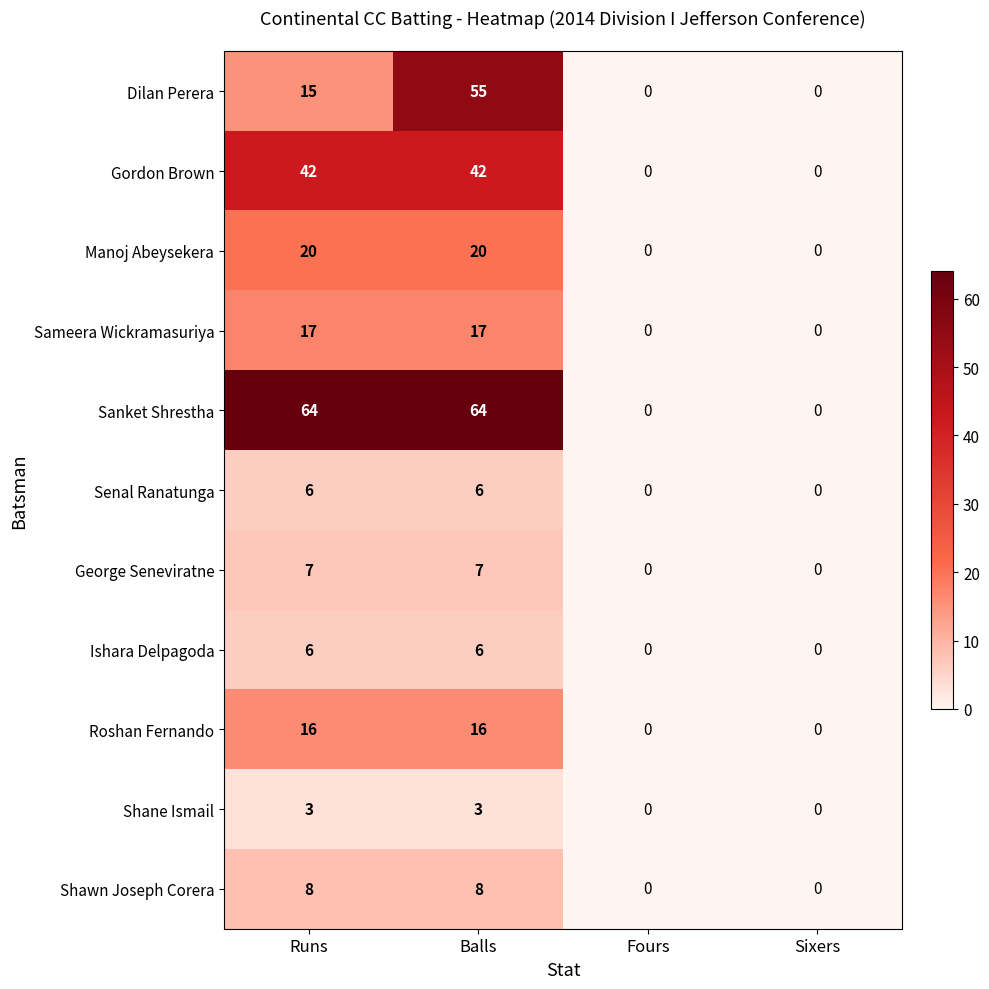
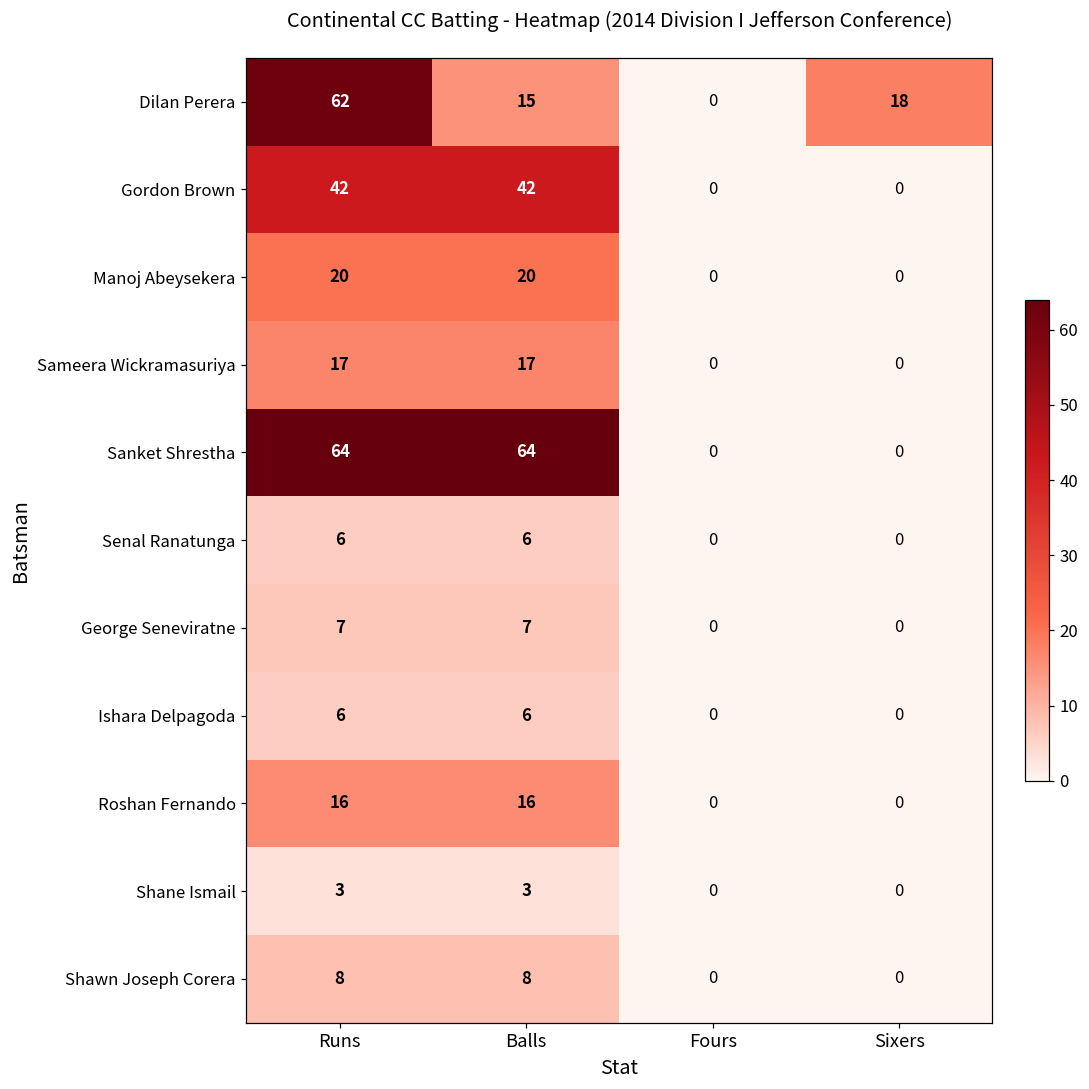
Dilan Perera, Runs: 15 -> 62
Dilan Perera, Balls: 55 -> 15
Dilan Perera, Sixers: 0 -> 18
